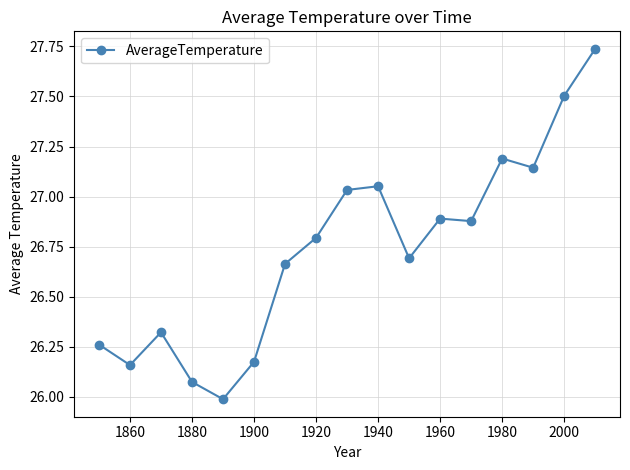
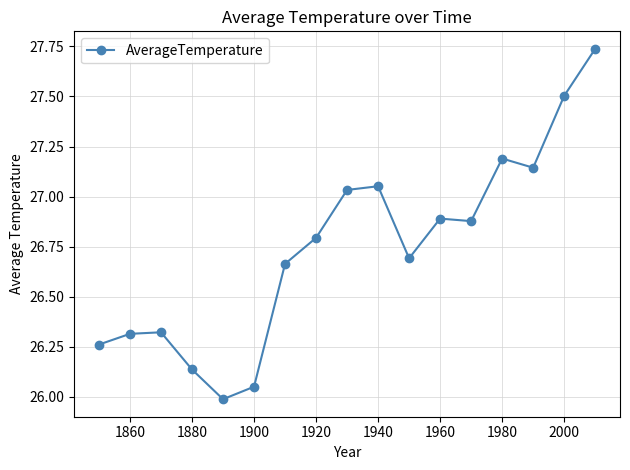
1860: 26.16 -> 26.31
1880: 26.07 -> 26.14
1900: 26.17 -> 26.05
